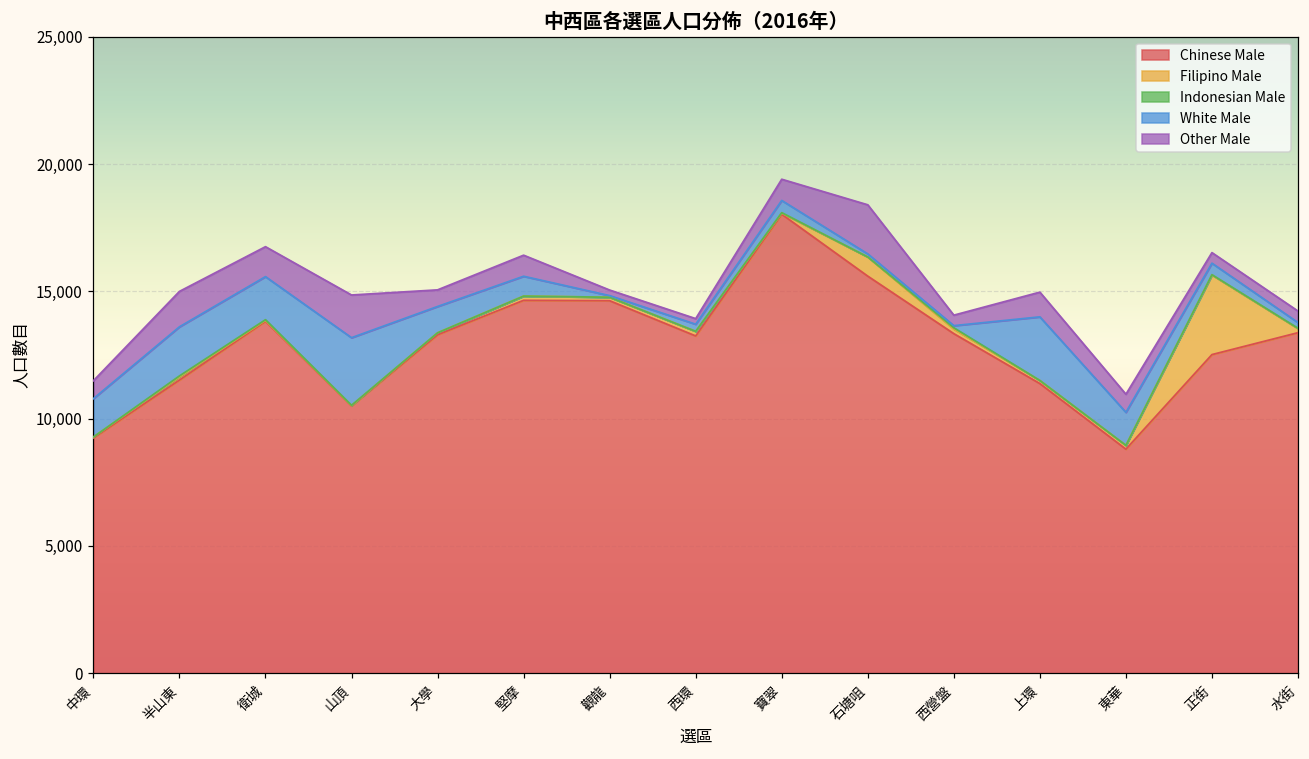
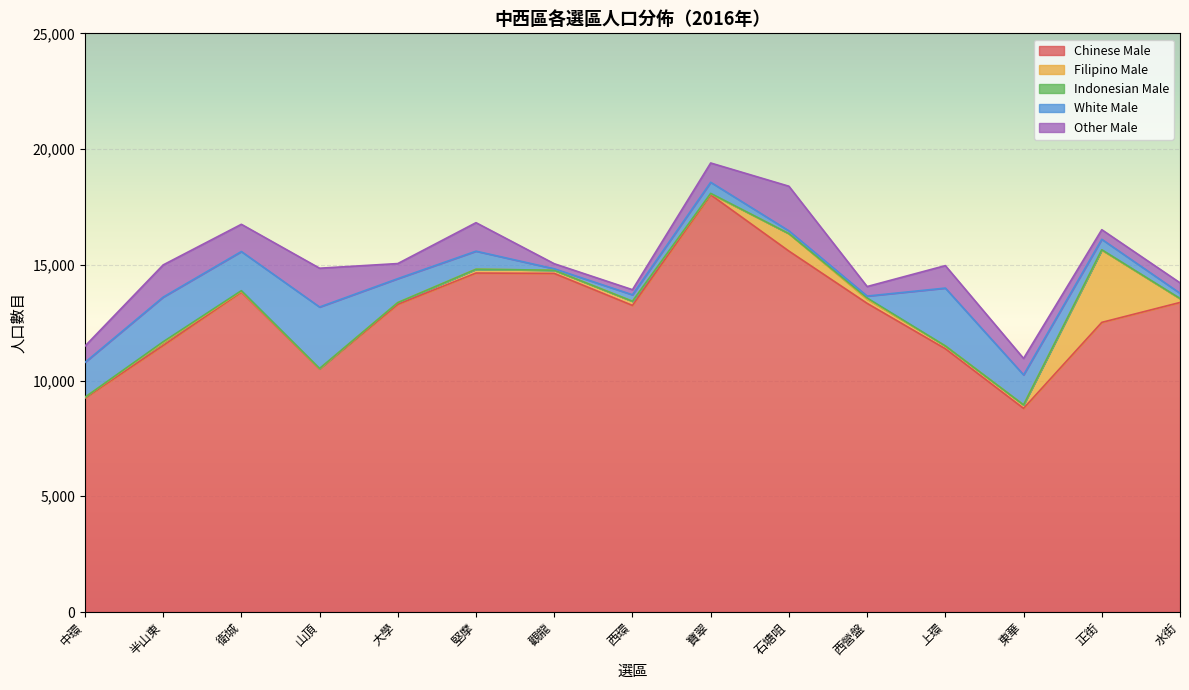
Other Male, 堅摩: 800 -> 1,200
